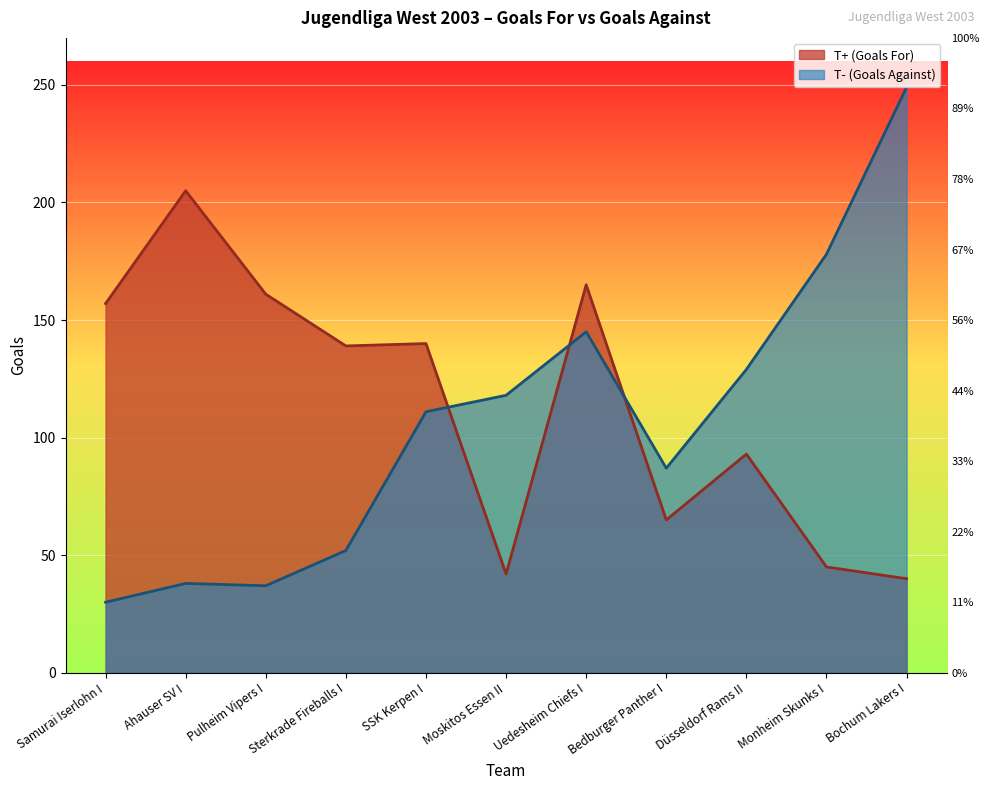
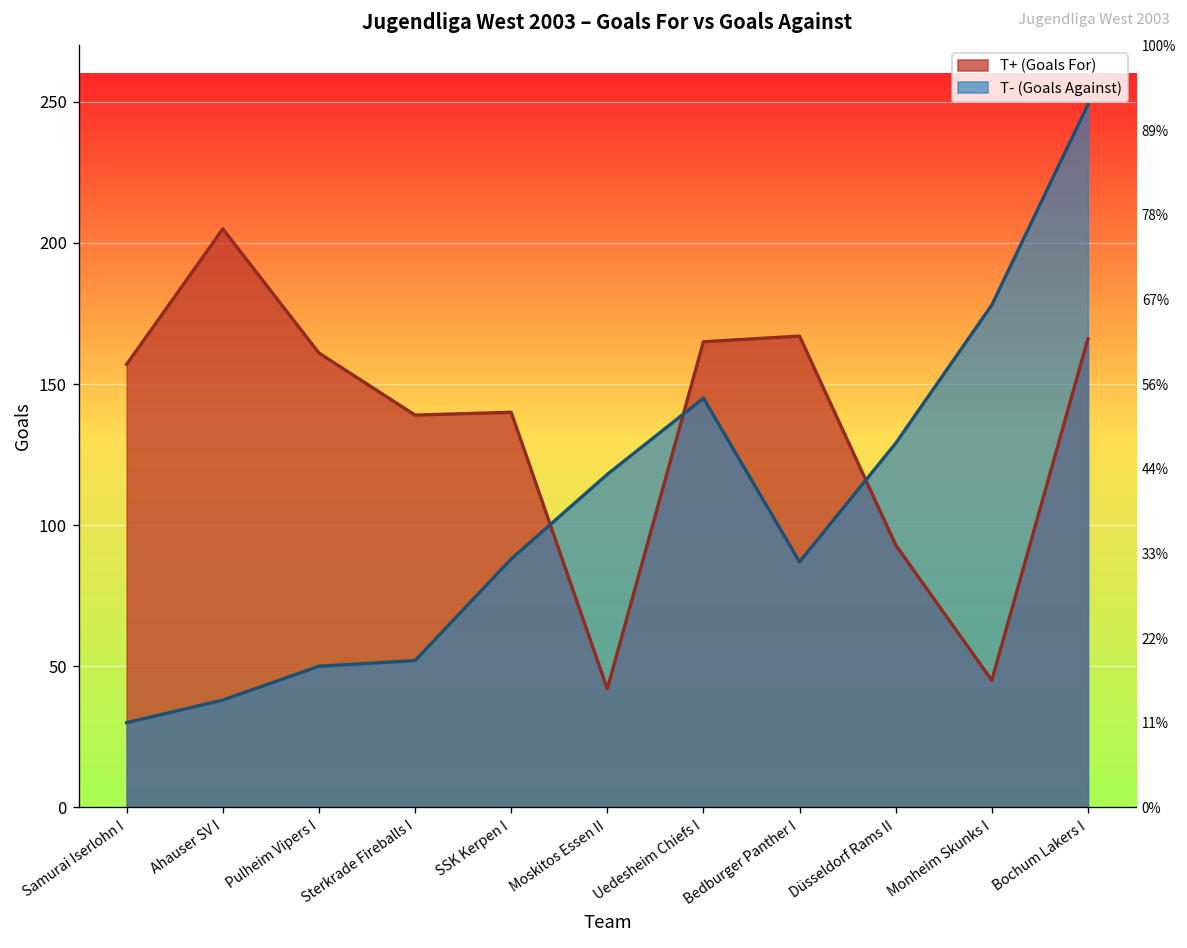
T- (Goals Against), Pulheim Vipers I: 37 -> 50
T- (Goals Against), SSK Kerpen I: 111 -> 88
T+ (Goals For), Bedburger Panther I: 65 -> 167
T+ (Goals For), Bochum Lakers I: 40 -> 166
